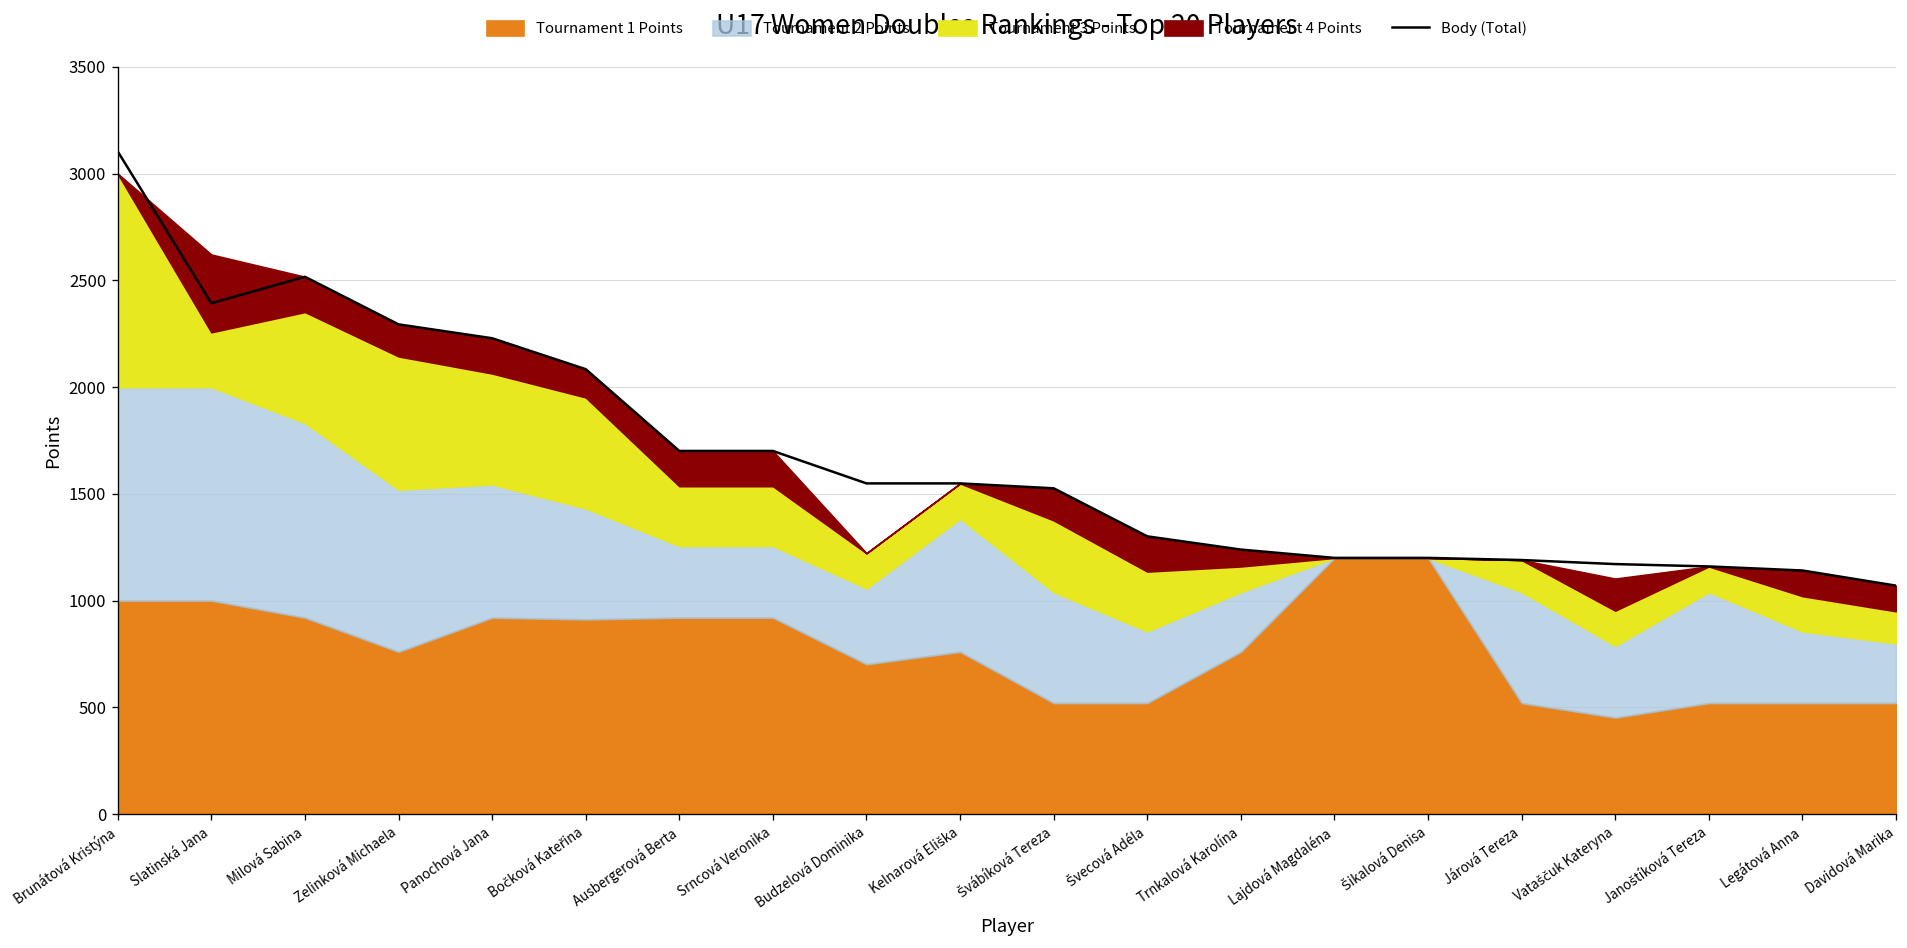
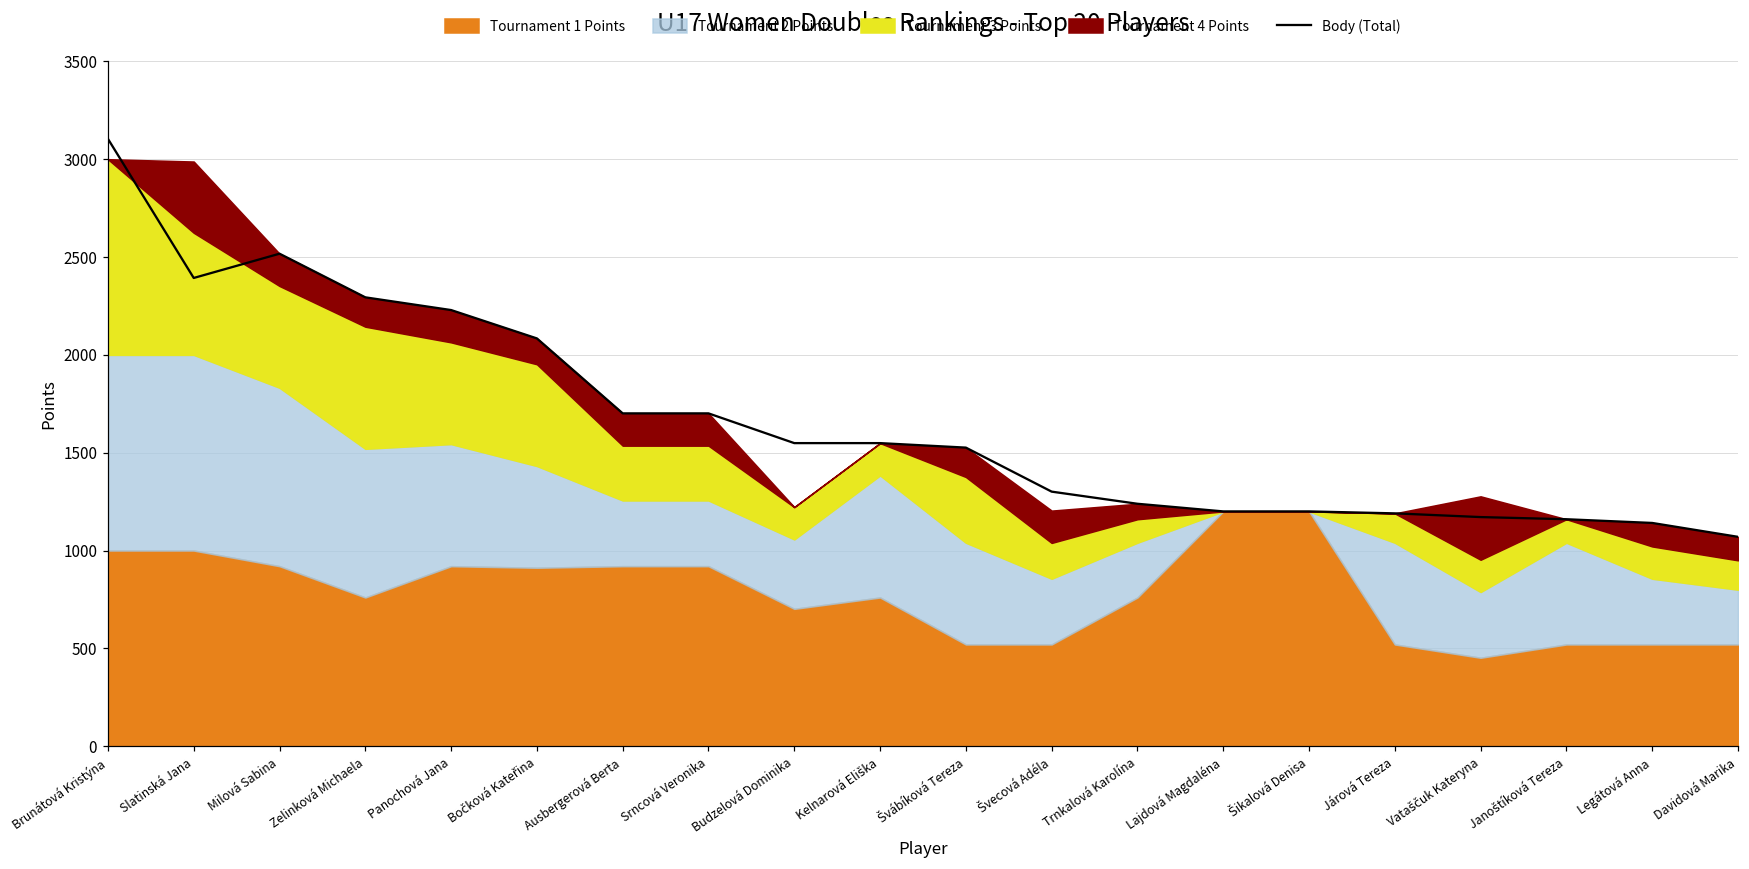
Tournament 3 Points, Slatinská Jana: 260 -> 620
Tournament 3 Points, Švecová Adéla: 280 -> 180
Tournament 4 Points, Vataščuk Kateryna: 150 -> 320
